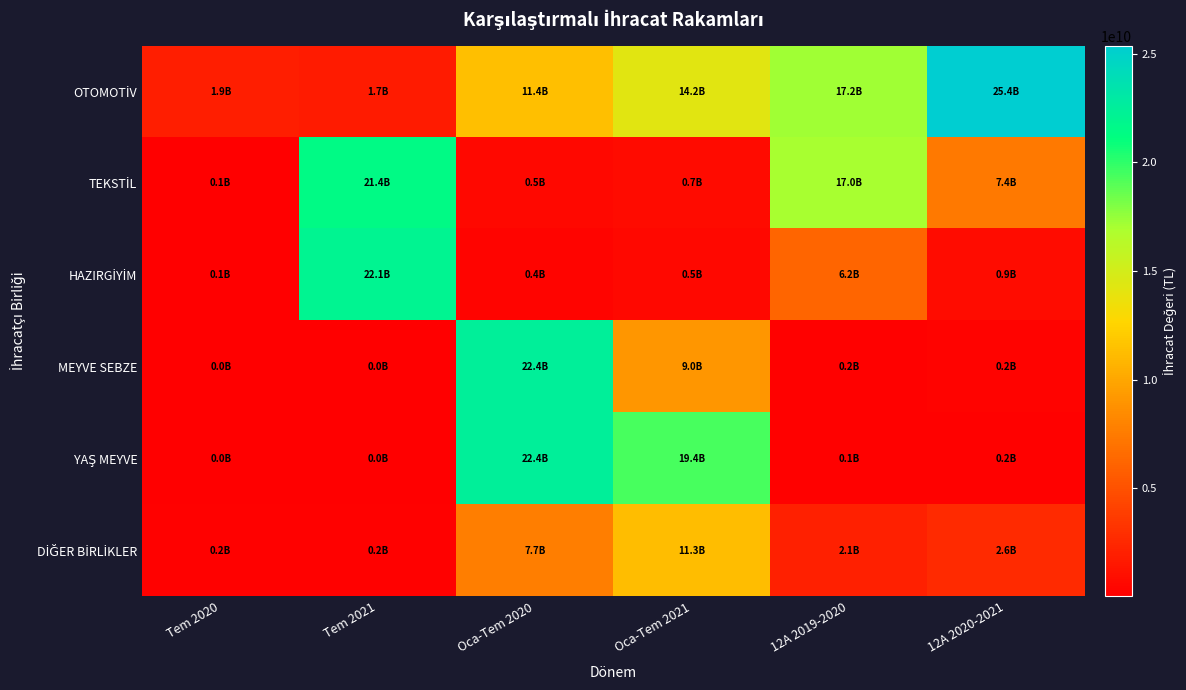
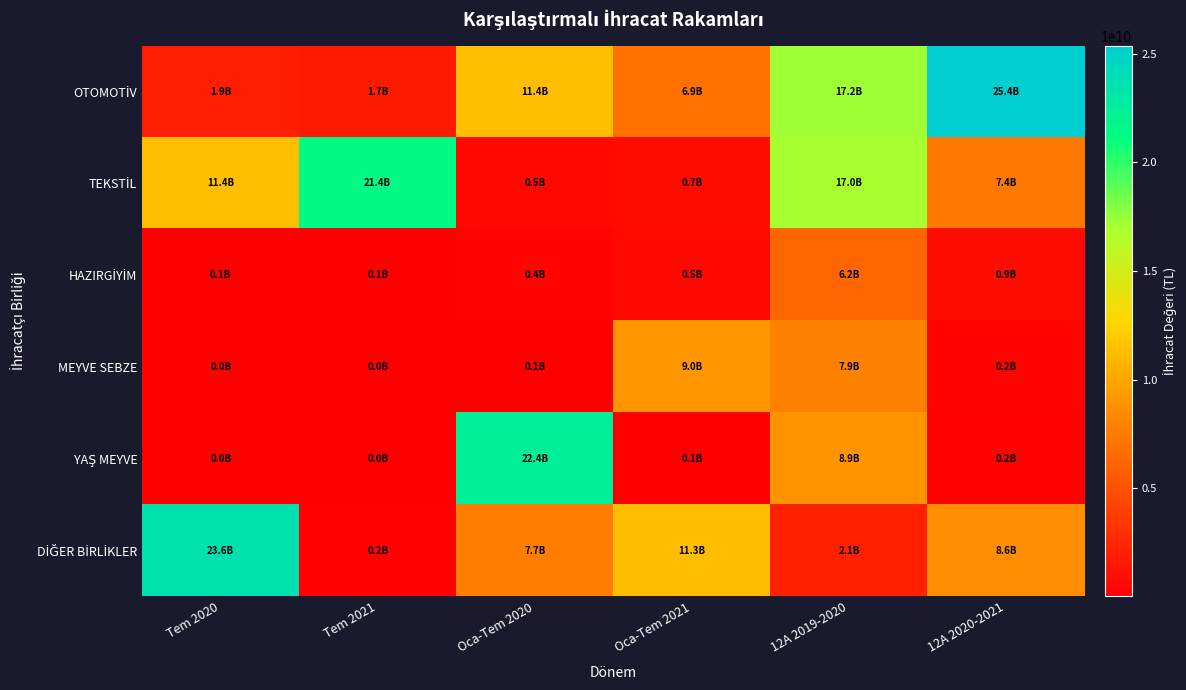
OTOMOTİV, Oca-Tem 2021: 14.2B -> 6.9B
TEKSTİL, Tem 2020: 0.1B -> 11.4B
HAZIRGİYİM, Tem 2021: 22.1B -> 0.1B
MEYVE SEBZE, Oca-Tem 2020: 22.4B -> 0.1B
MEYVE SEBZE, 12A 2019-2020: 0.2B -> 7.9B
YAŞ MEYVE, Oca-Tem 2021: 19.4B -> 0.1B
YAŞ MEYVE, 12A 2019-2020: 0.1B -> 8.9B
DİĞER BİRLİKLER, Tem 2020: 0.2B -> 23.6B
DİĞER BİRLİKLER, 12A 2020-2021: 2.6B -> 8.6B
